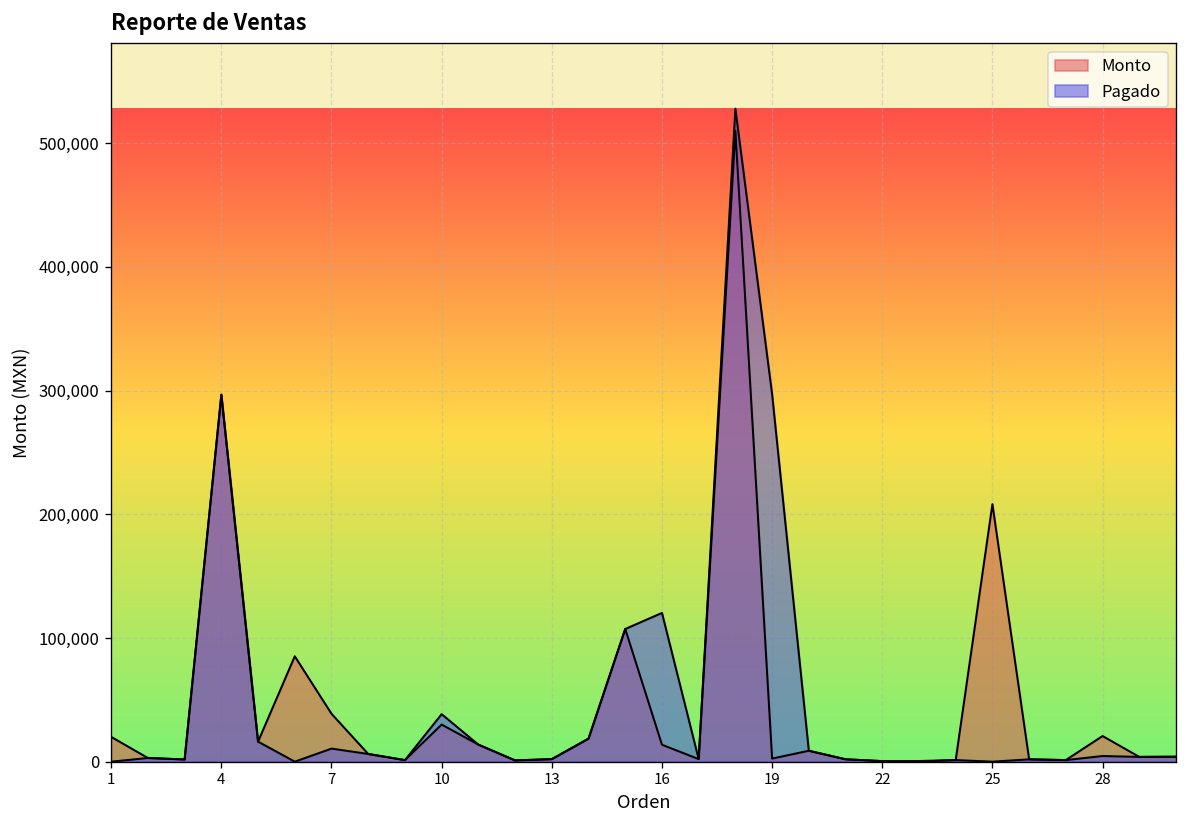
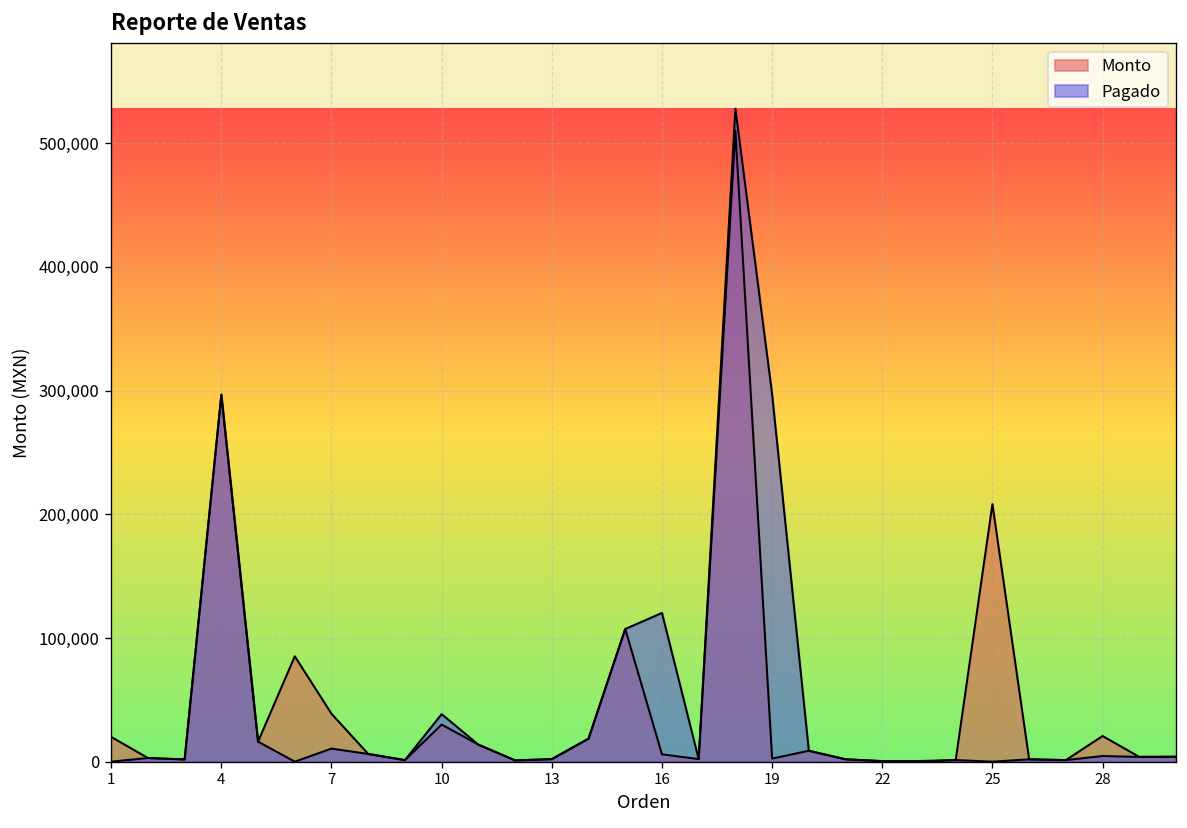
Monto, 16: 14,000 -> 6,000
